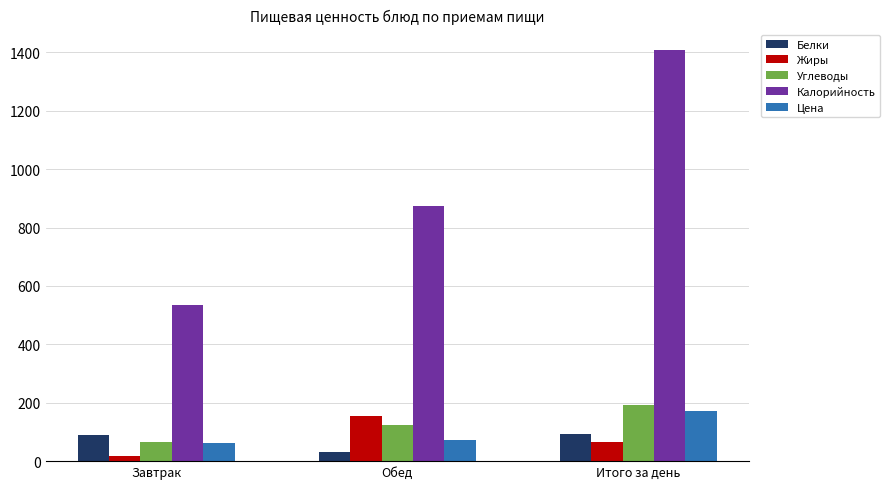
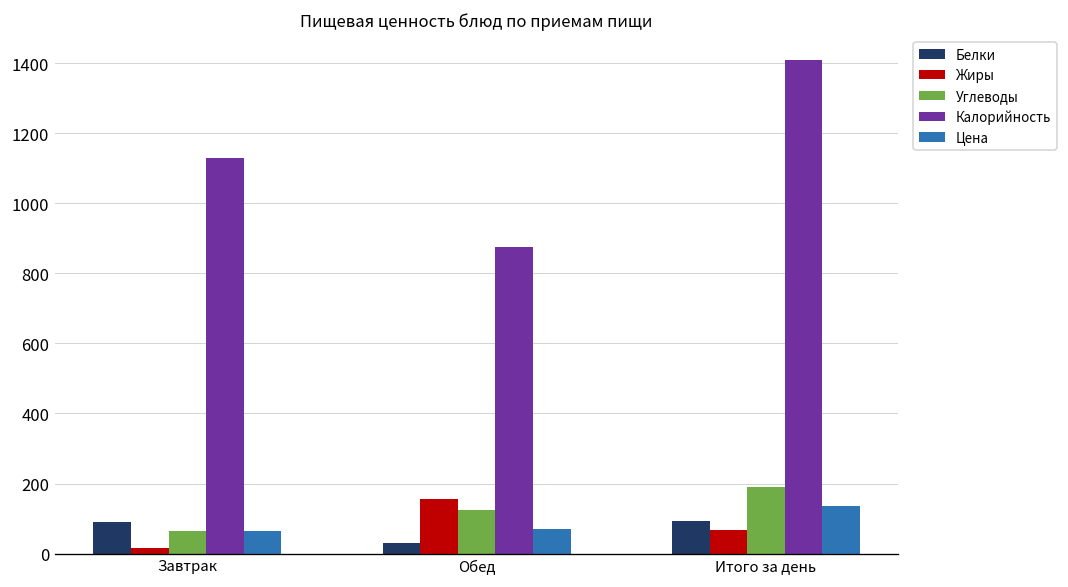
Калорийность, Завтрак: 530 -> 1130
Цена, Итого за день: 170 -> 130
